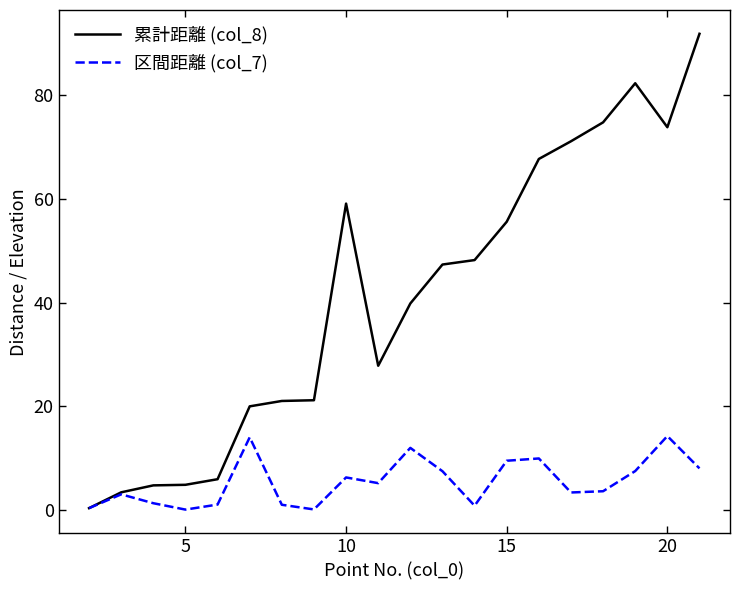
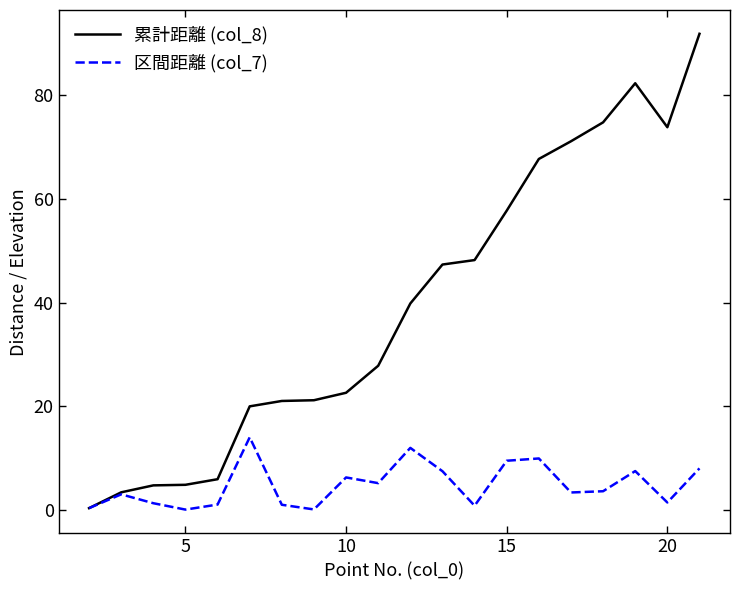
累計距離 (col_8), 10: 59 -> 23
累計距離 (col_8), 15: 56 -> 58
区間距離 (col_7), 20: 14 -> 1
